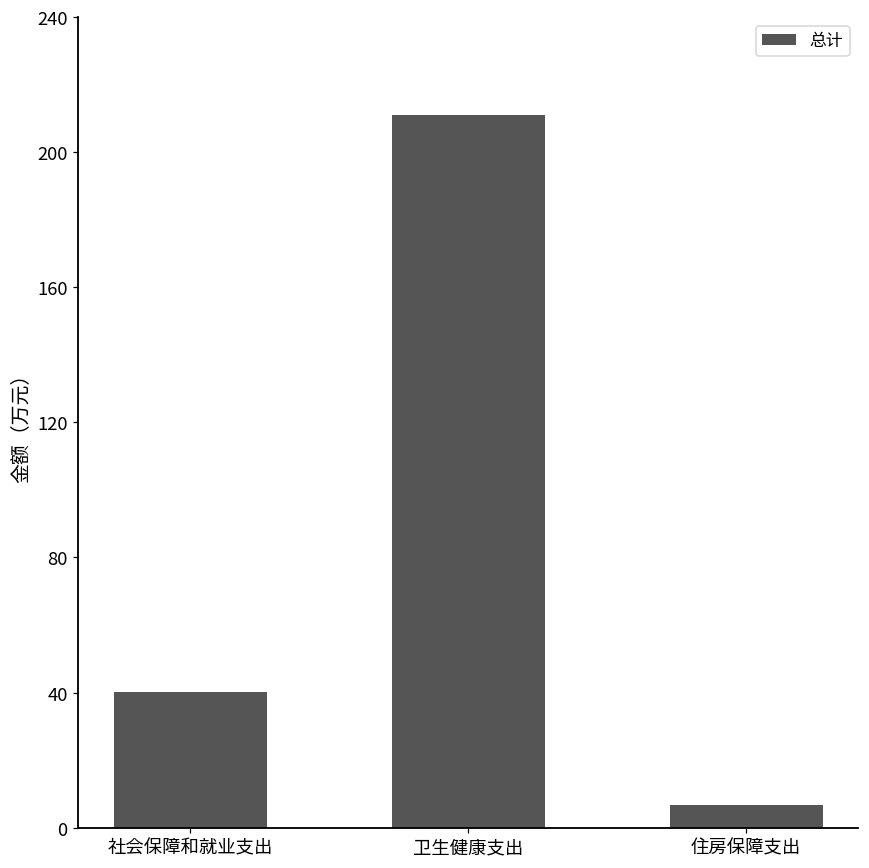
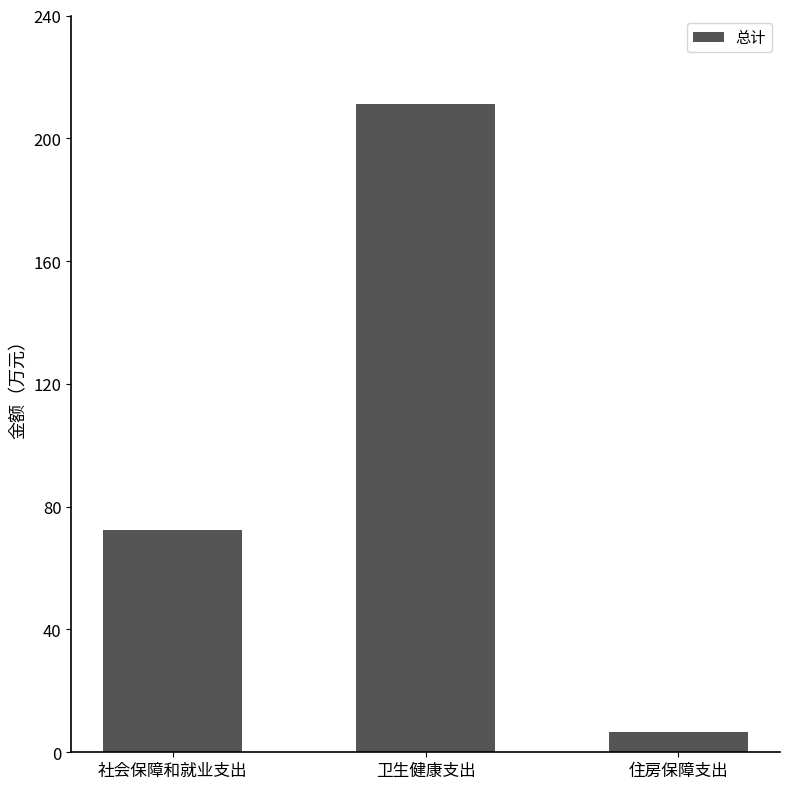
社会保障和就业支出: 40 -> 72
